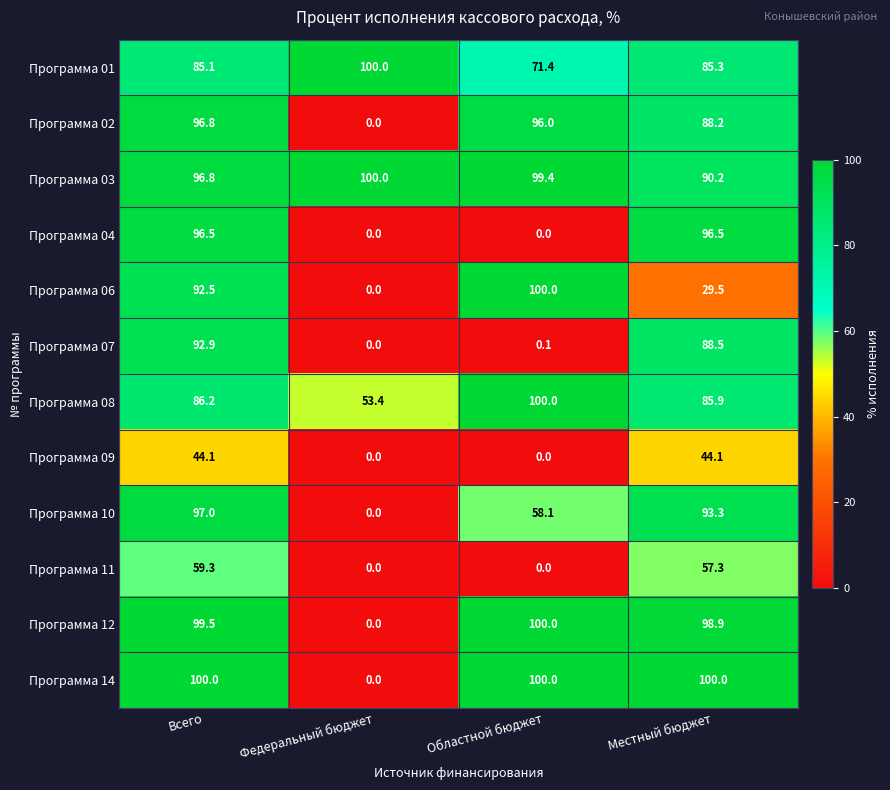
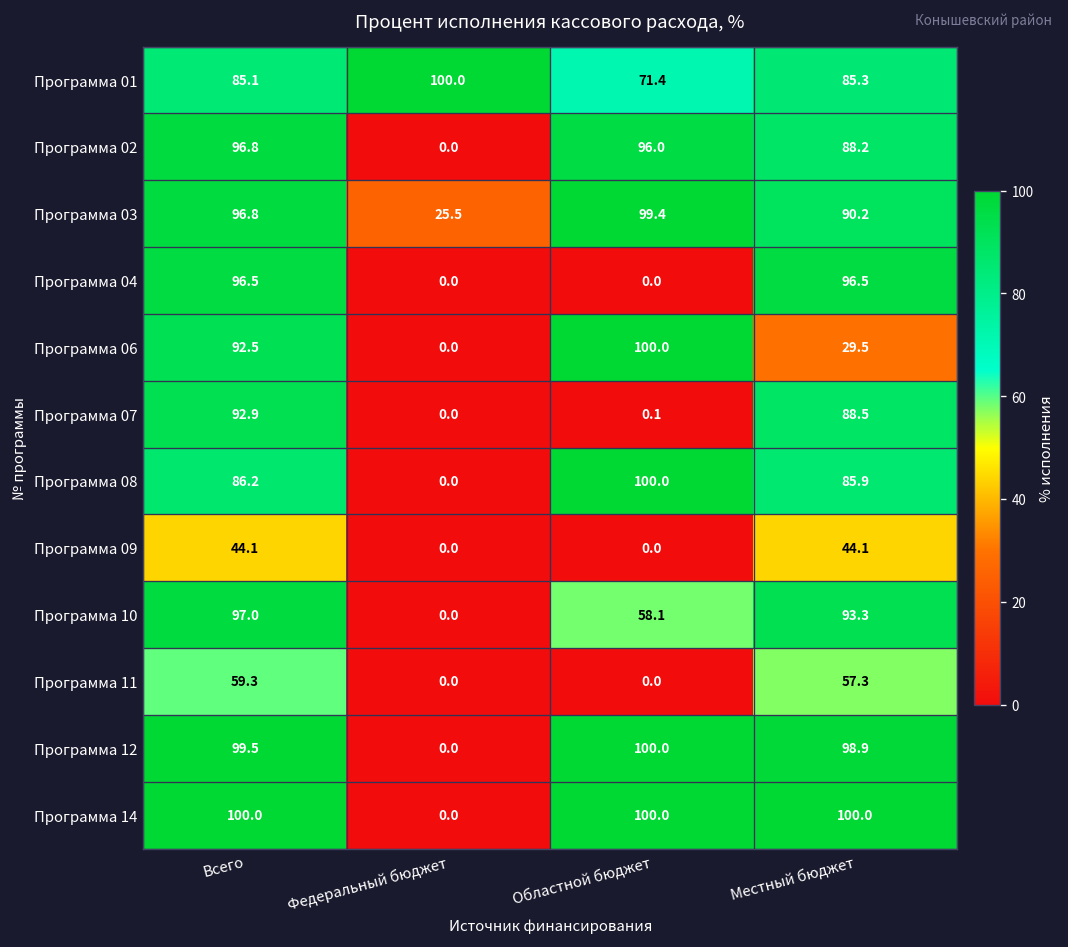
Программа 03, Федеральный бюджет: 100.0 -> 25.5
Программа 08, Федеральный бюджет: 53.4 -> 0.0
